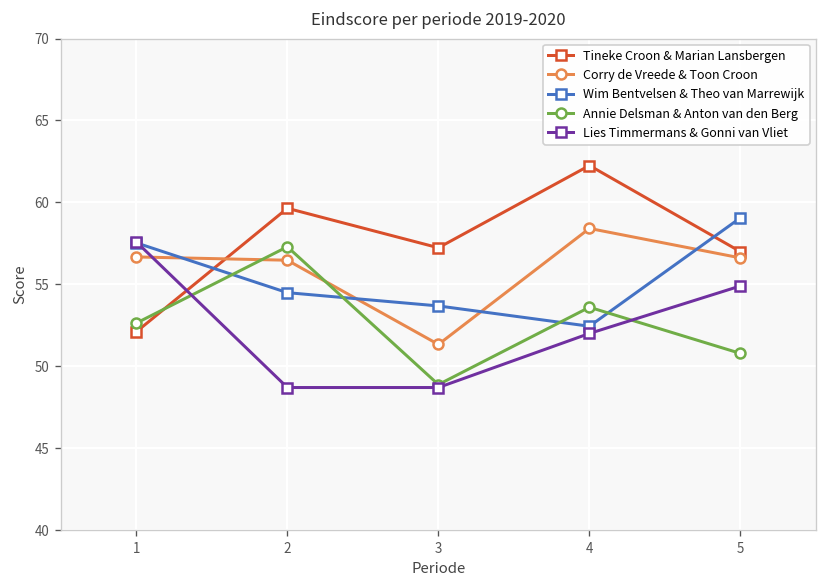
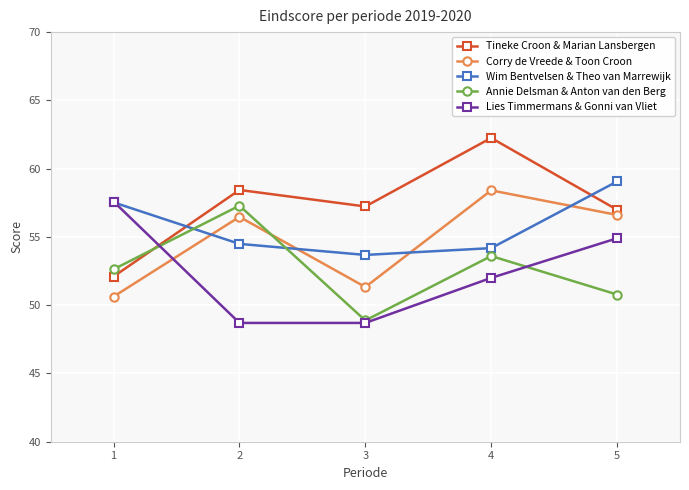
Corry de Vreede & Toon Croon, 1: 56.7 -> 50.6
Tineke Croon & Marian Lansbergen, 2: 59.6 -> 58.4
Wim Bentvelsen & Theo van Marrewijk, 4: 52.4 -> 54.2
